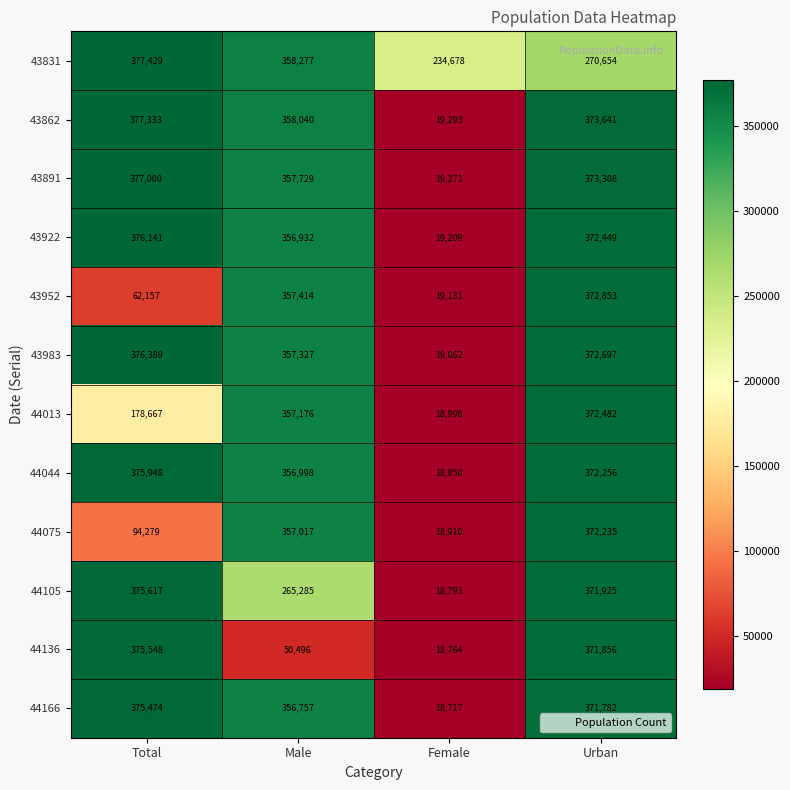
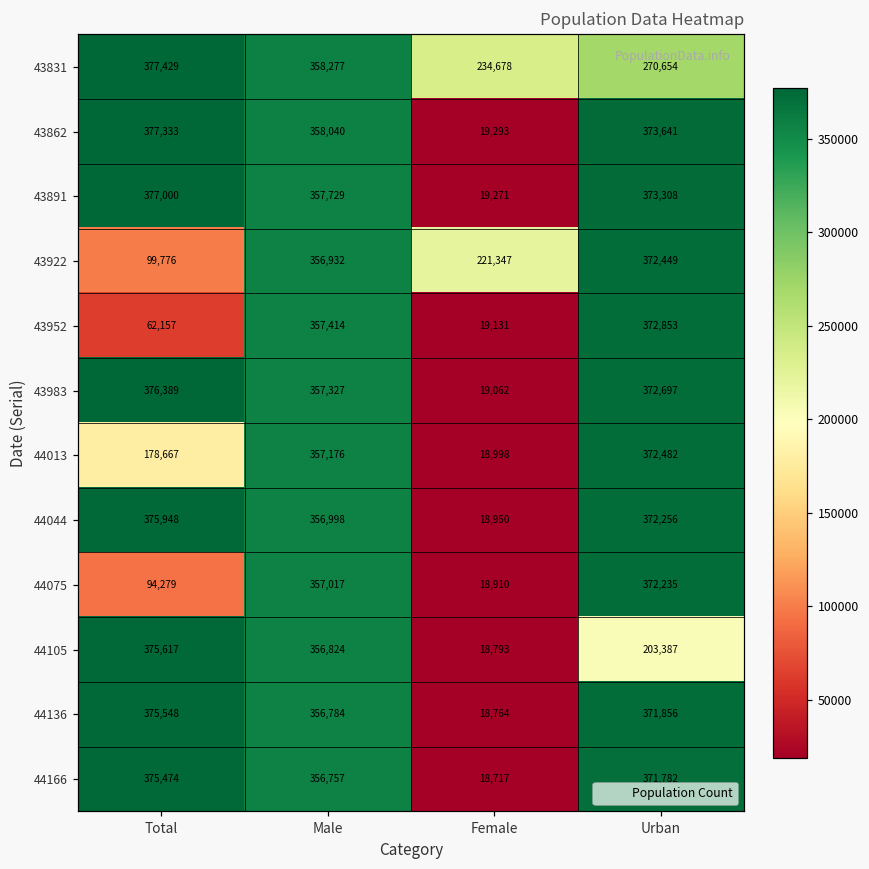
43922, Total: 376,141 -> 99,776
43922, Female: 19,209 -> 221,347
44105, Male: 265,285 -> 356,824
44105, Urban: 371,925 -> 203,387
44136, Male: 50,496 -> 356,784
